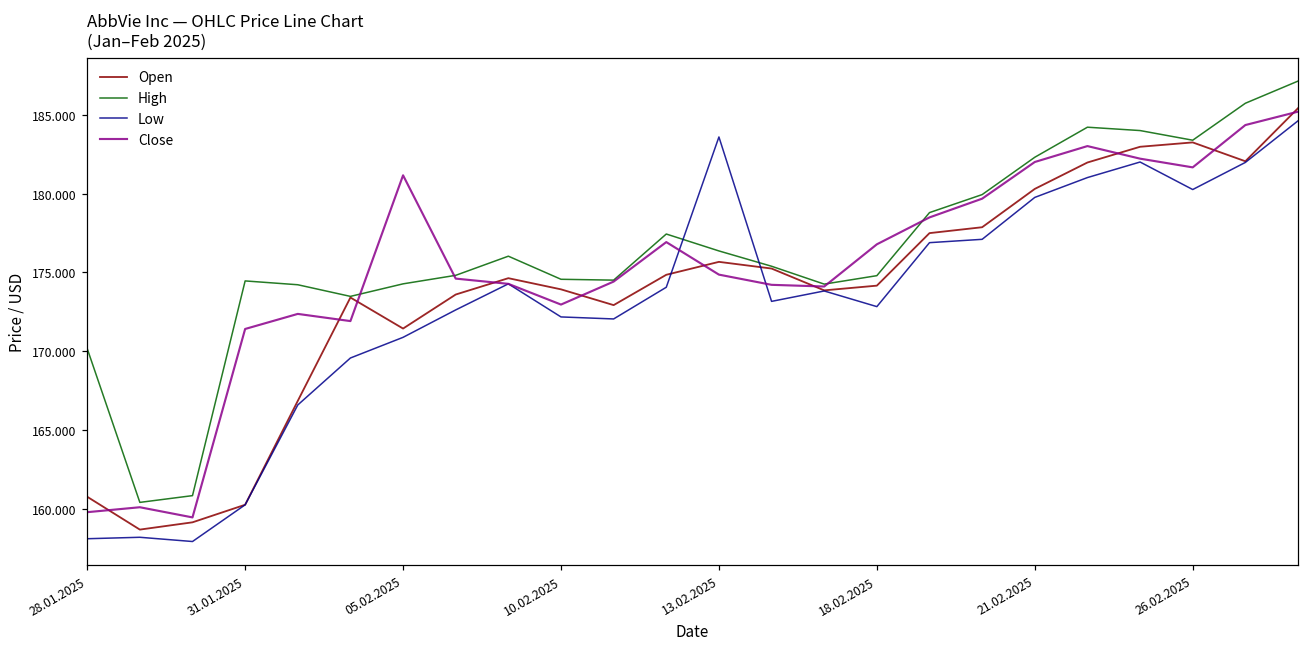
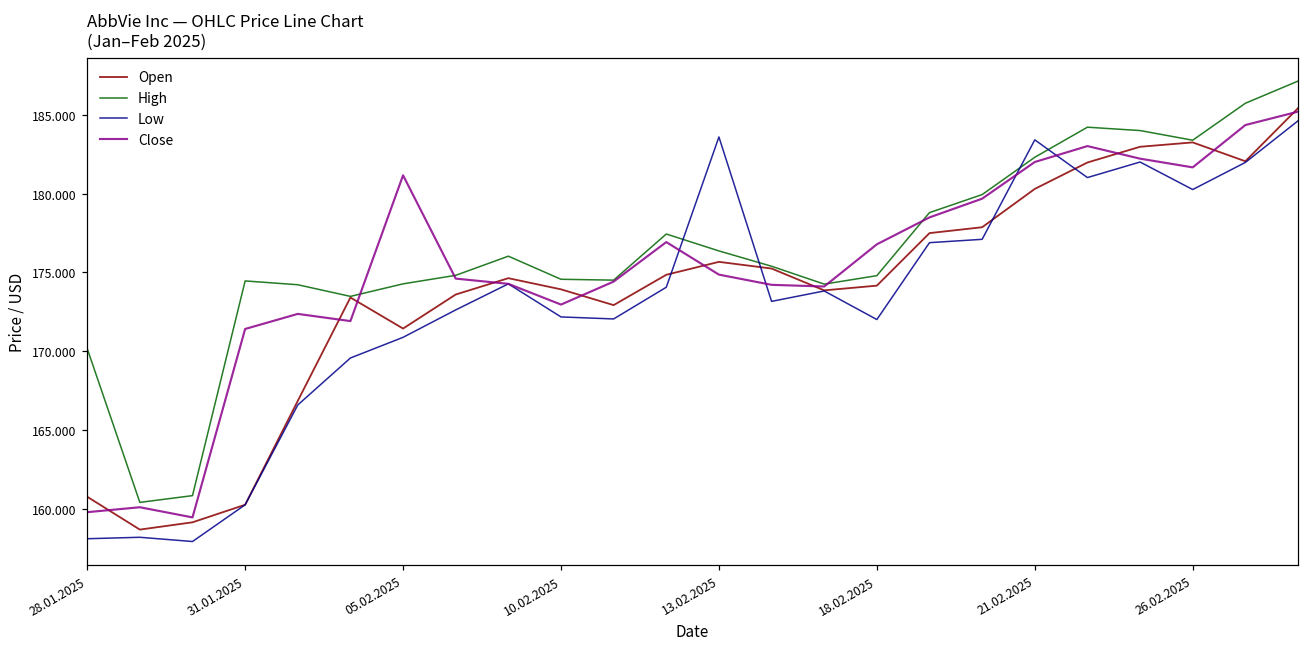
Low, 18.02.2025: 172.8 -> 172.0
Low, 21.02.2025: 179.8 -> 183.4
